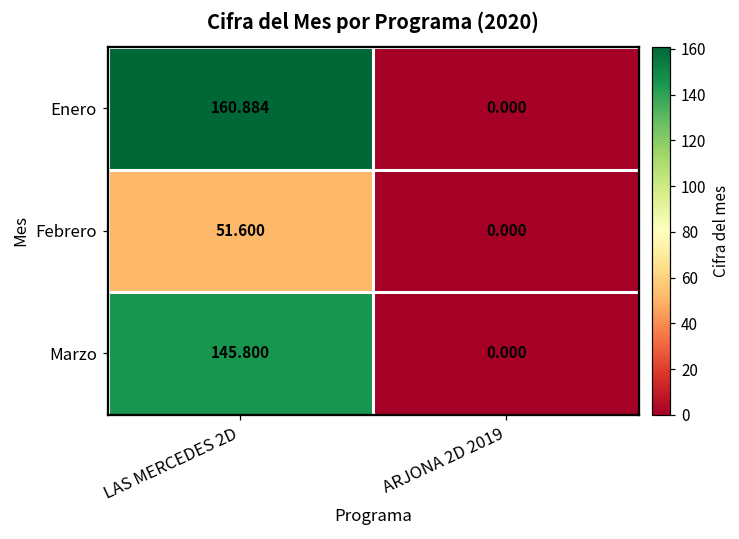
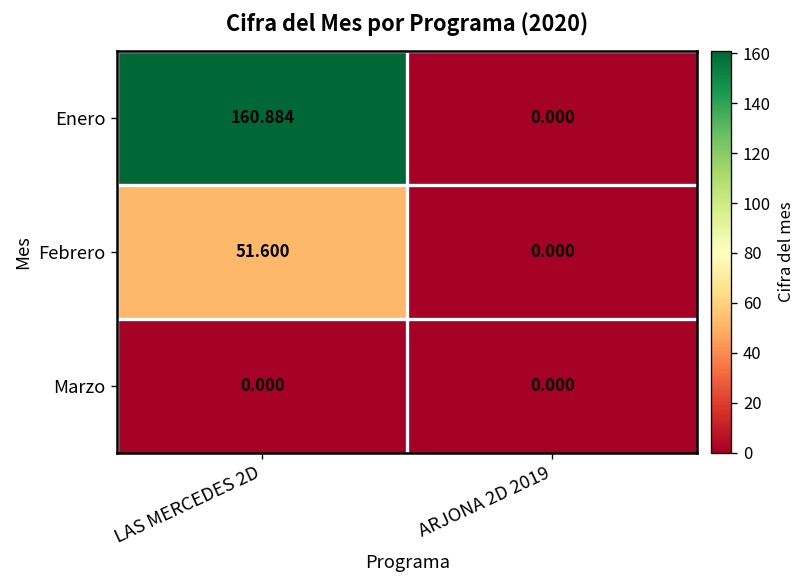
Marzo, LAS MERCEDES 2D: 145.800 -> 0.000
